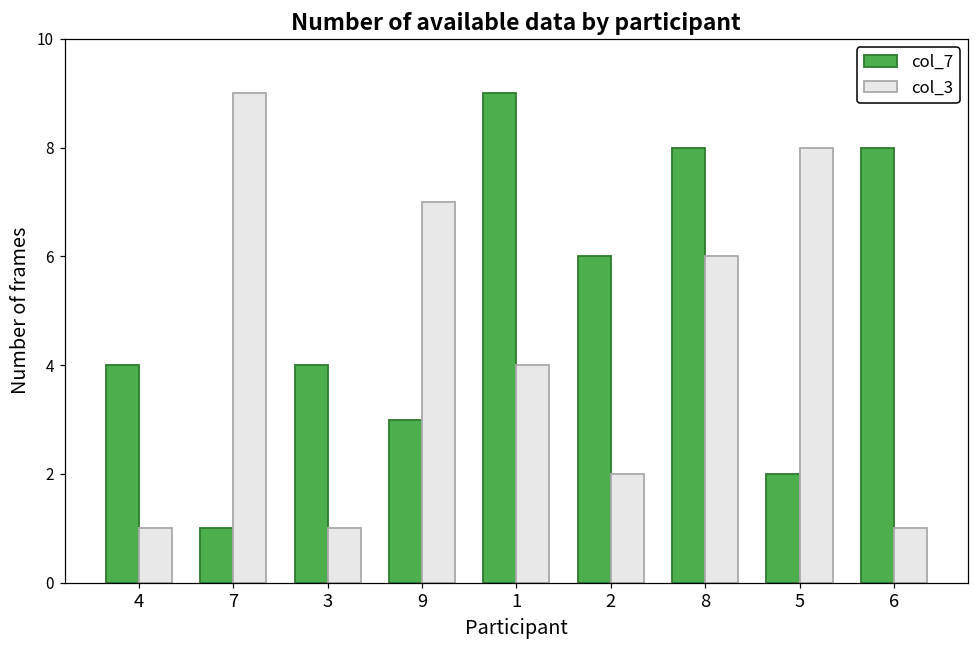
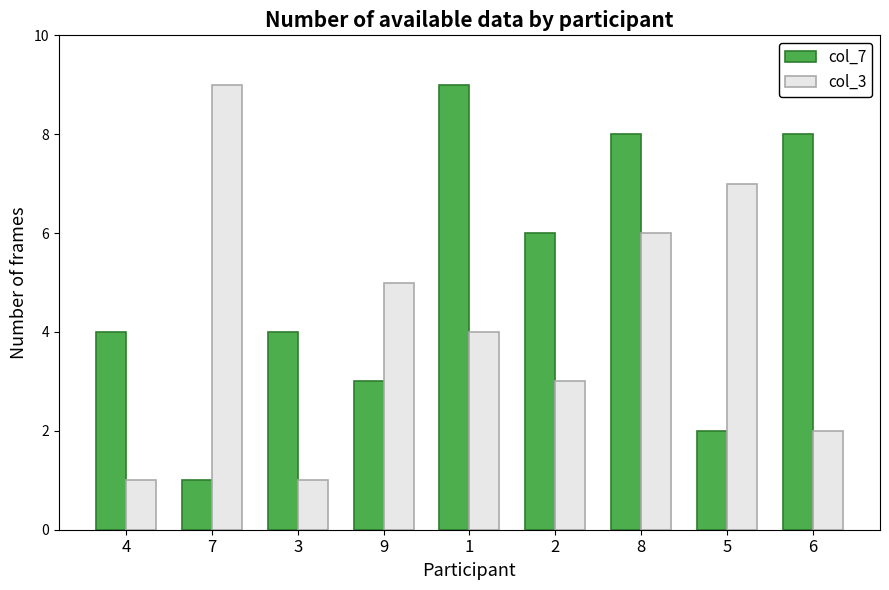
col_3, 9: 7 -> 5
col_3, 2: 2 -> 3
col_3, 5: 8 -> 7
col_3, 6: 1 -> 2
